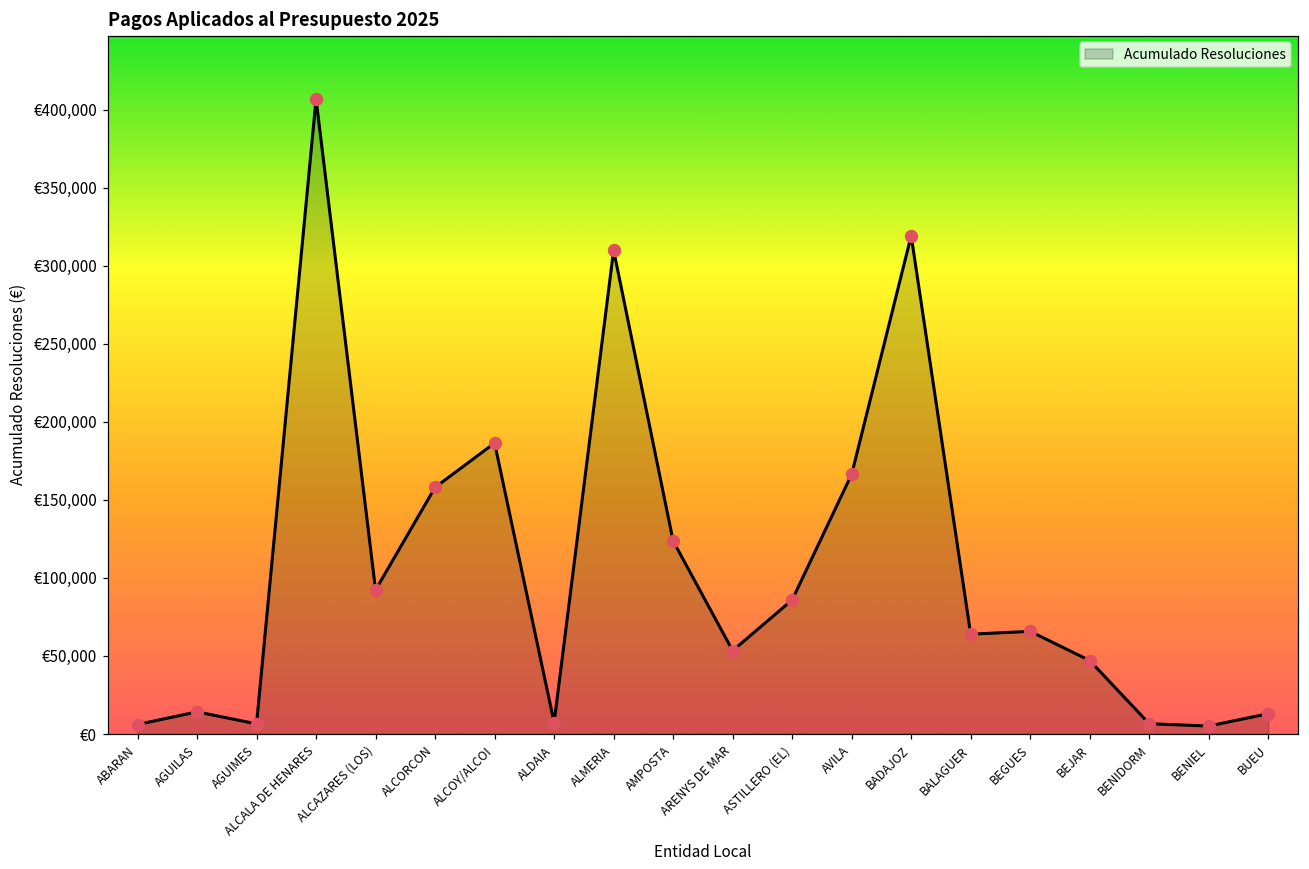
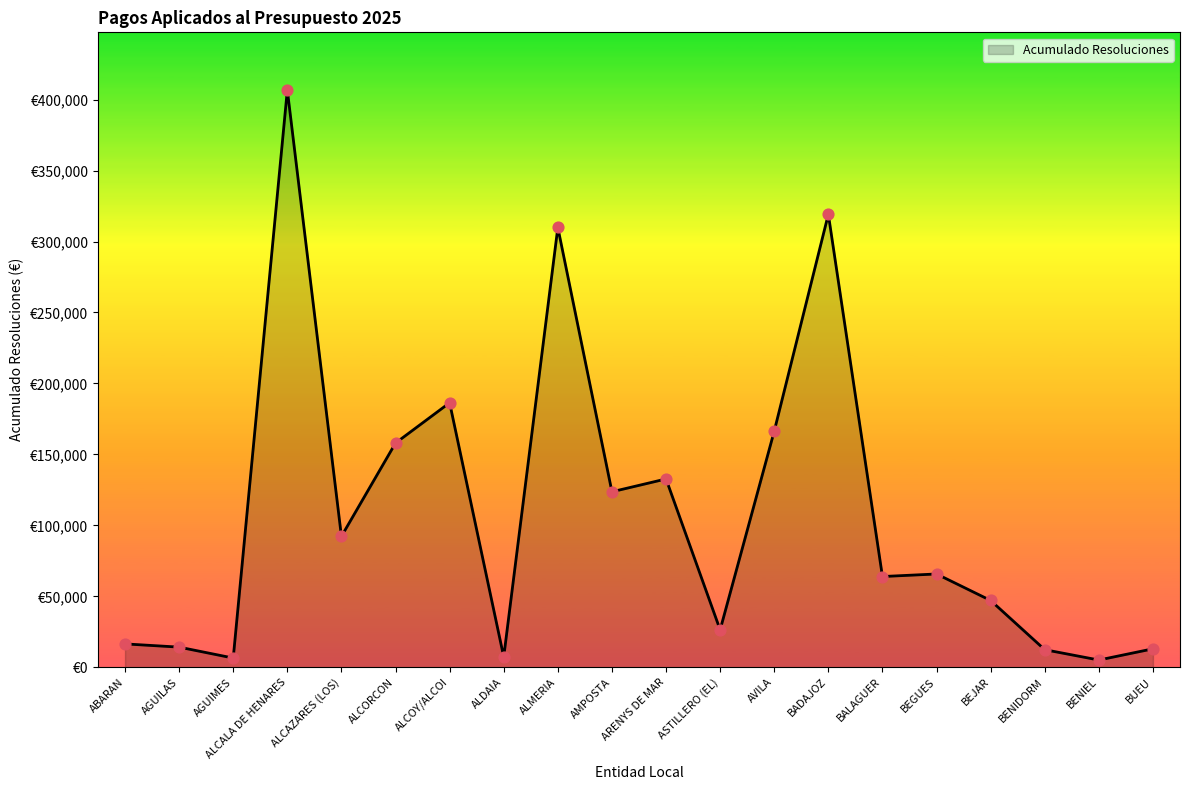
ABARAN: €6,000 -> €16,000
ARENYS DE MAR: €53,000 -> €133,000
ASTILLERO (EL): €86,000 -> €26,000
BENIDORM: €7,000 -> €12,000
